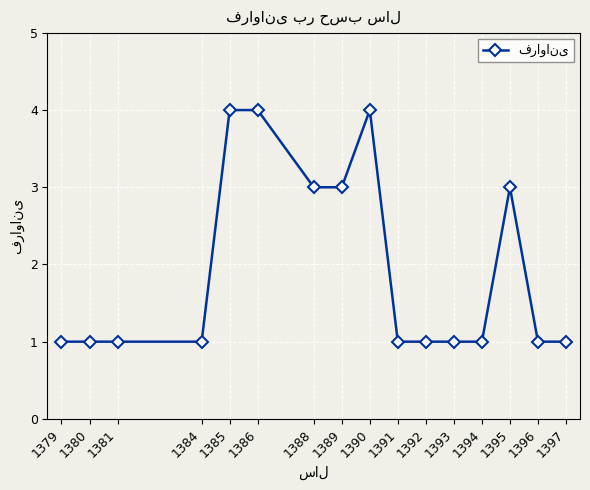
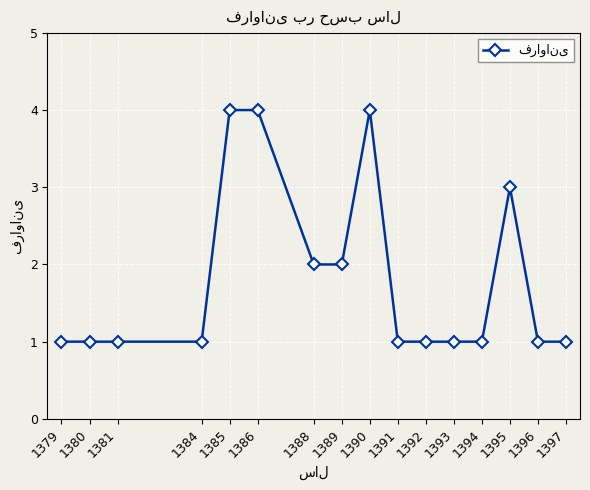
1388: 3 -> 2
1389: 3 -> 2
